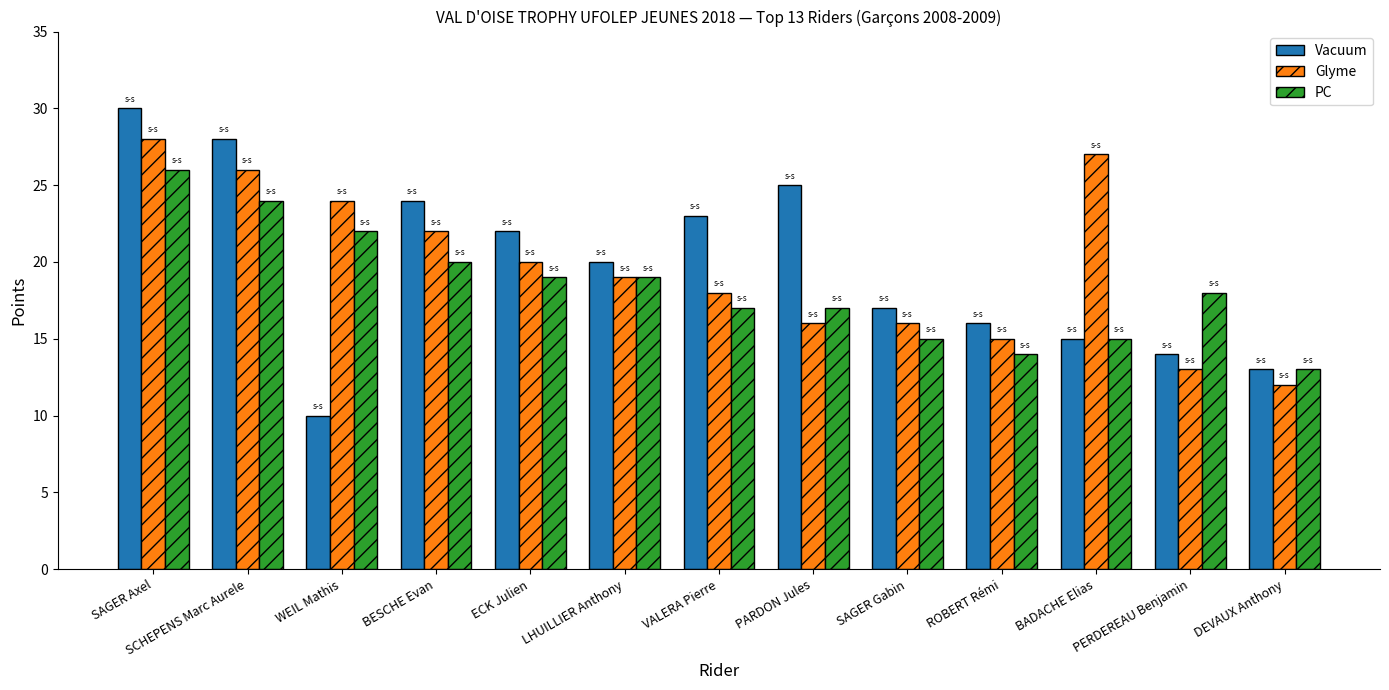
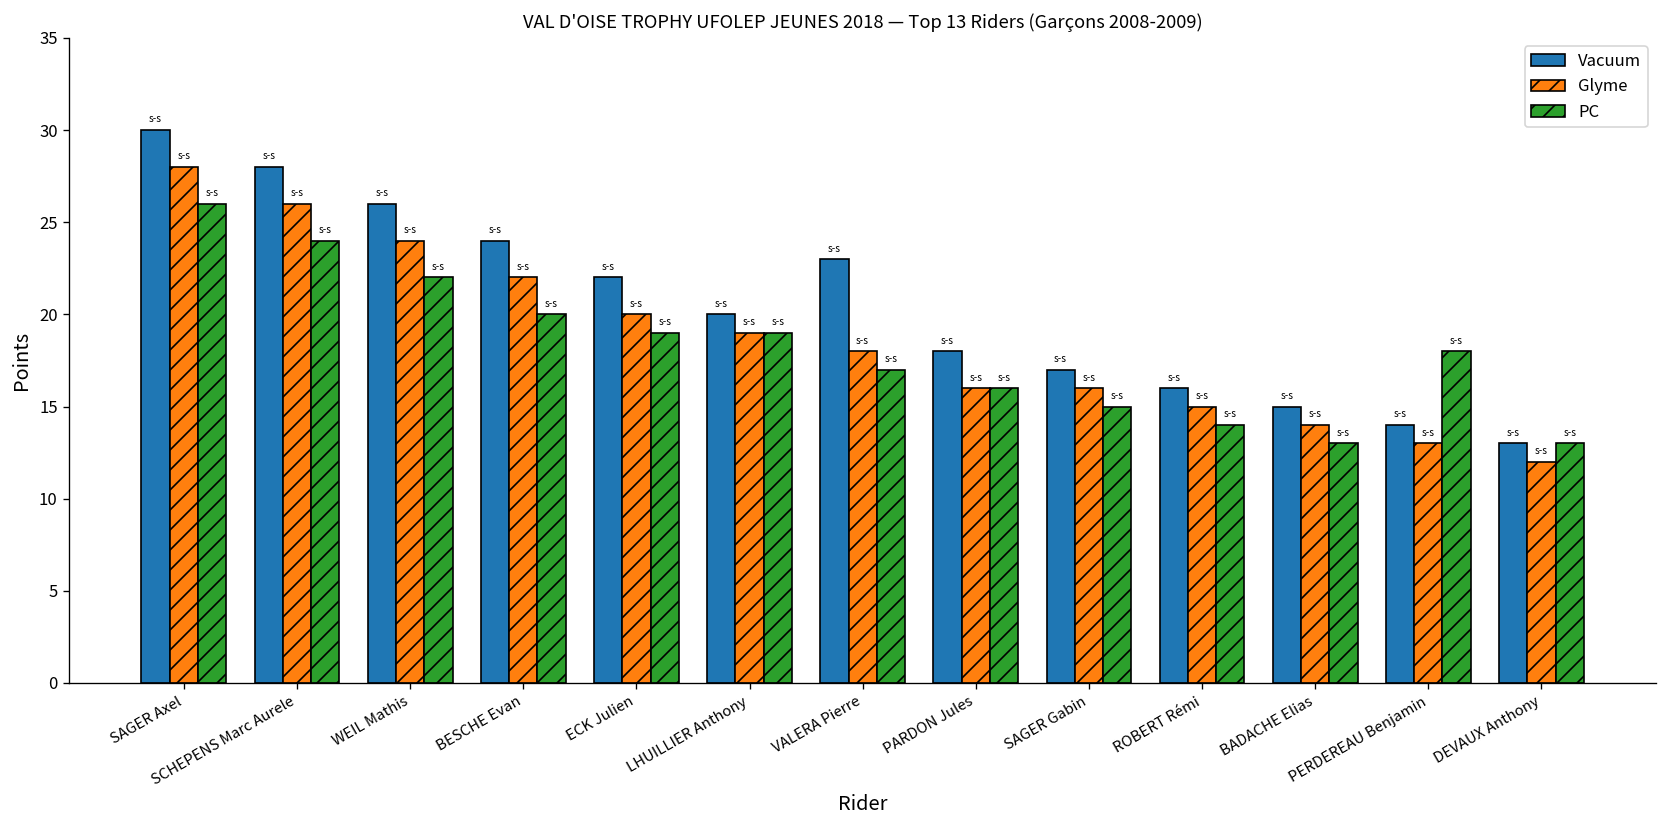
Vacuum, WEIL Mathis: 10 -> 26
Vacuum, PARDON Jules: 25 -> 18
PC, PARDON Jules: 17 -> 16
Glyme, BADACHE Elias: 27 -> 14
PC, BADACHE Elias: 15 -> 13
